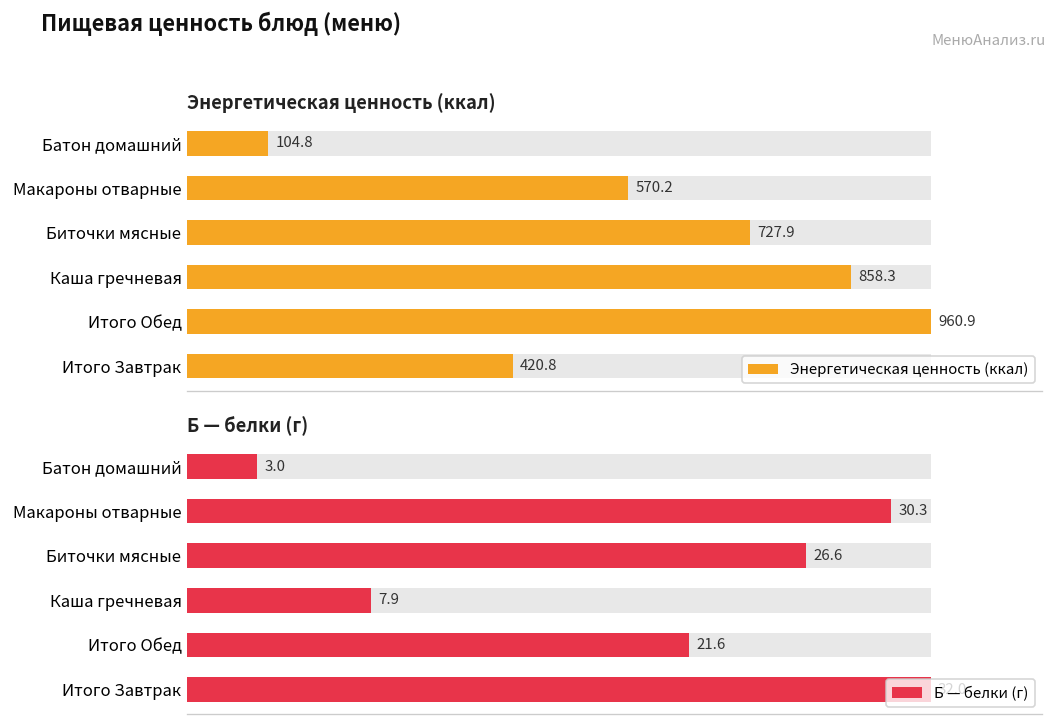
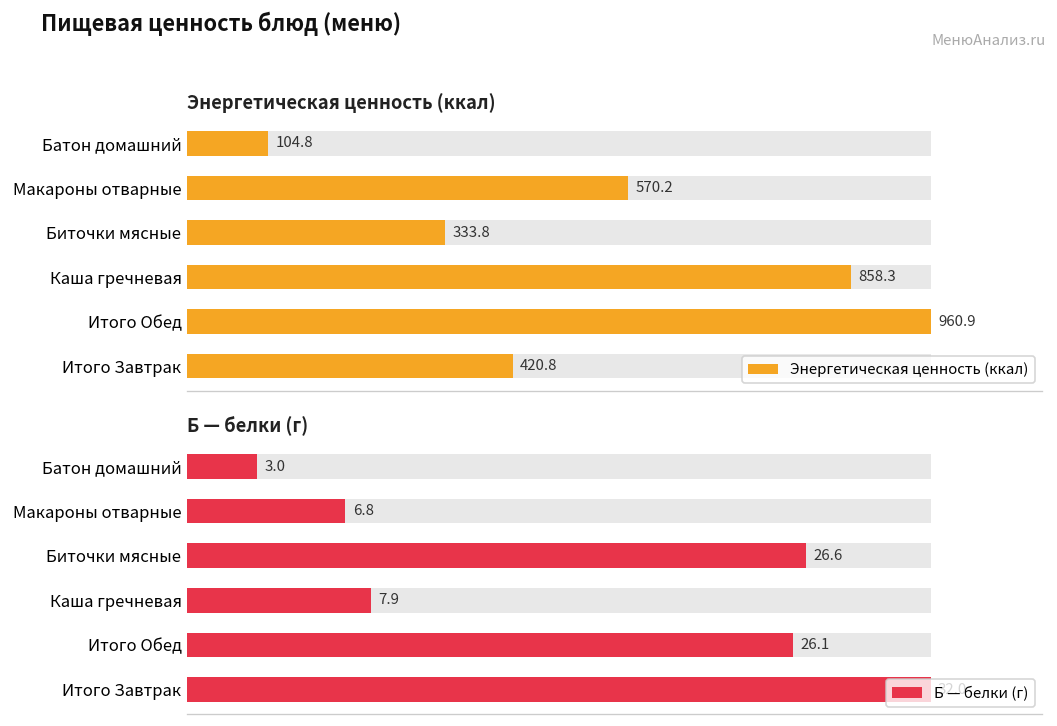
Энергетическая ценность (ккал), Энергетическая ценность (ккал), Биточки мясные: 727.9 -> 333.8
Б — белки (г), Б — белки (г), Макароны отварные: 30.3 -> 6.8
Б — белки (г), Б — белки (г), Итого Обед: 21.6 -> 26.1
